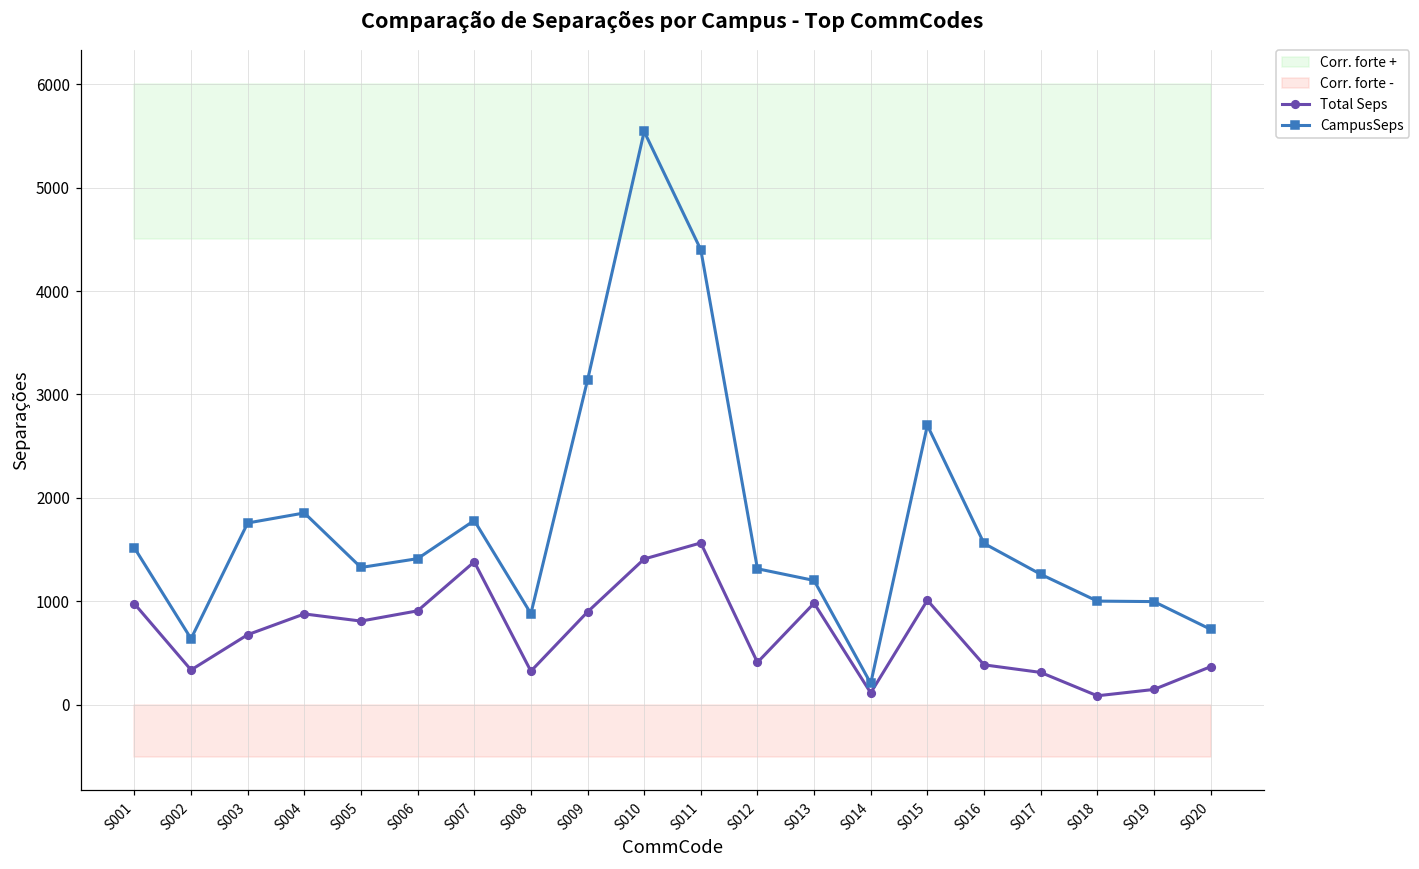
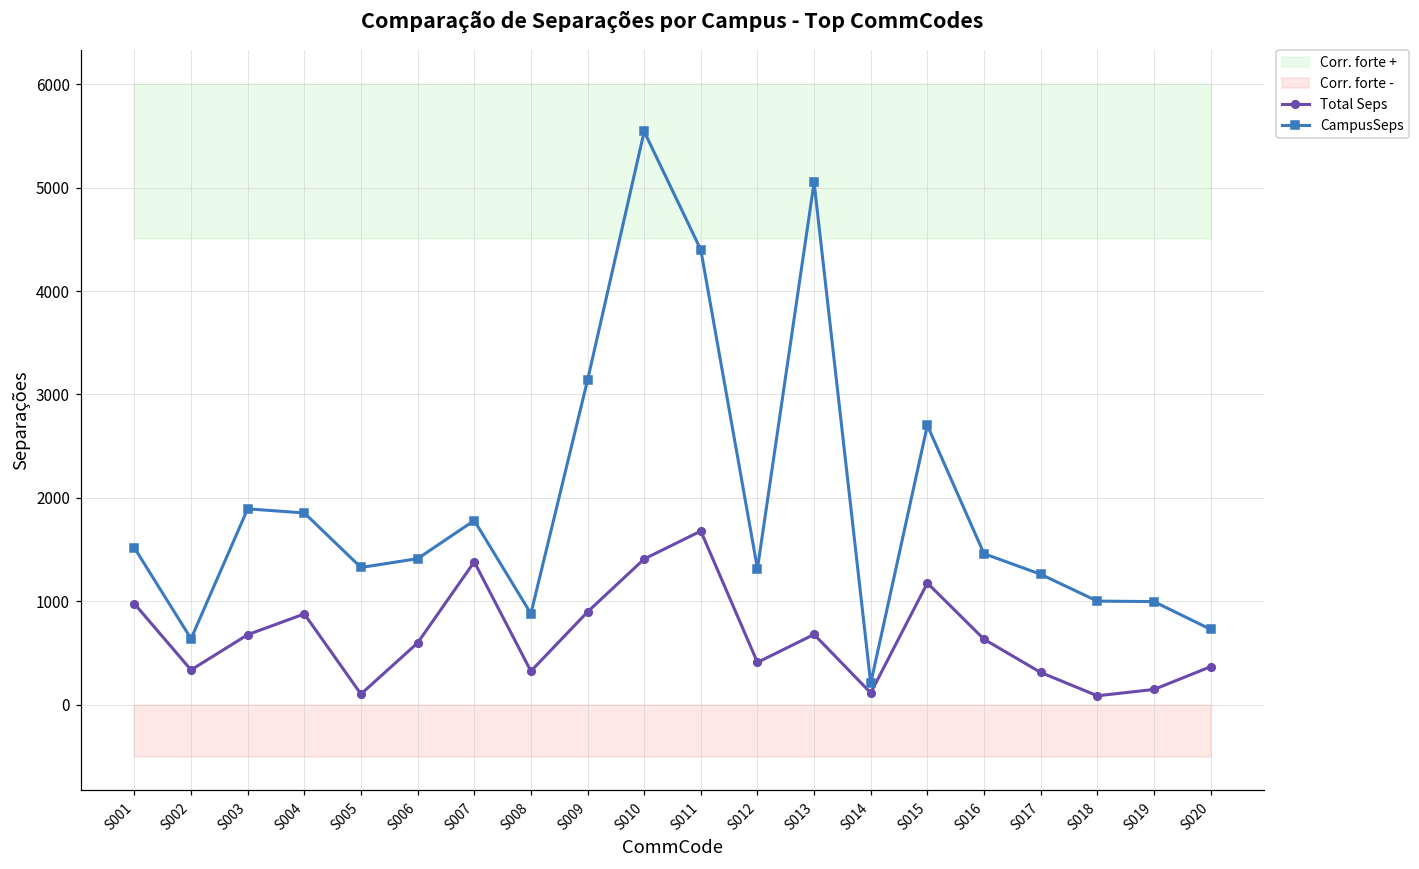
CampusSeps, S003: 1800 -> 1900
Total Seps, S005: 800 -> 100
Total Seps, S006: 900 -> 600
Total Seps, S011: 1600 -> 1700
Total Seps, S013: 1000 -> 700
CampusSeps, S013: 1200 -> 5000
Total Seps, S015: 1000 -> 1200
Total Seps, S016: 400 -> 600
CampusSeps, S016: 1600 -> 1500
